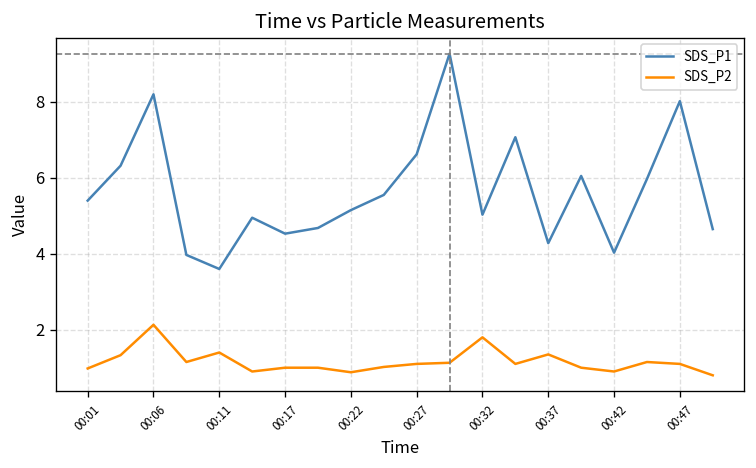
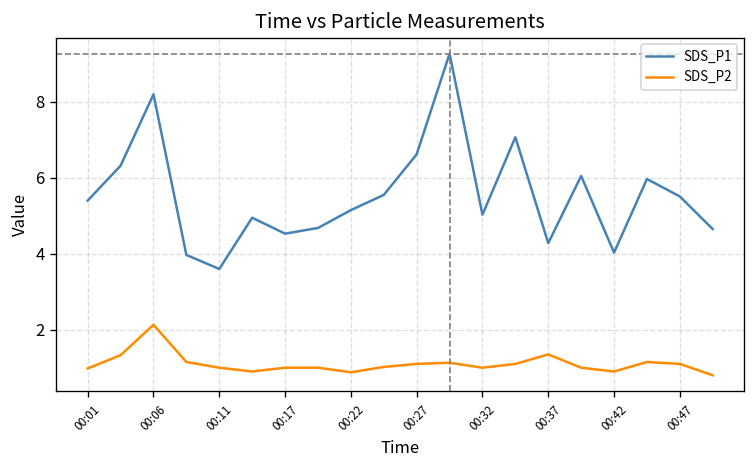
SDS_P2, 00:11: 1.4 -> 1.0
SDS_P2, 00:32: 1.8 -> 1.0
SDS_P1, 00:47: 8.0 -> 5.5
